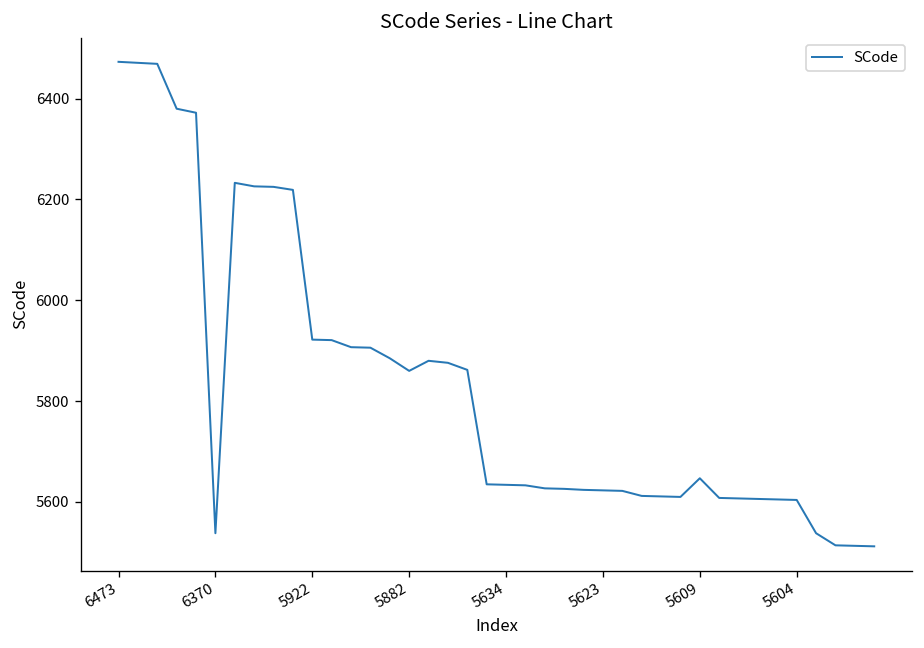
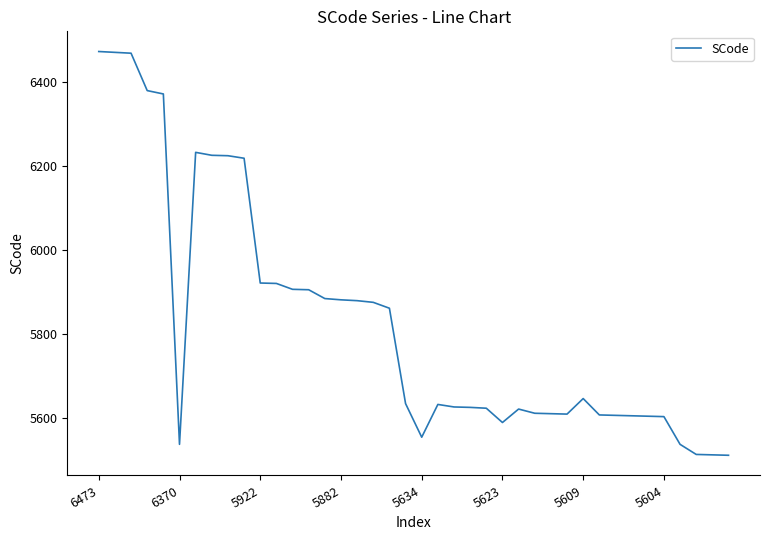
5882: 5860 -> 5880
5634: 5630 -> 5560
5623: 5620 -> 5590
